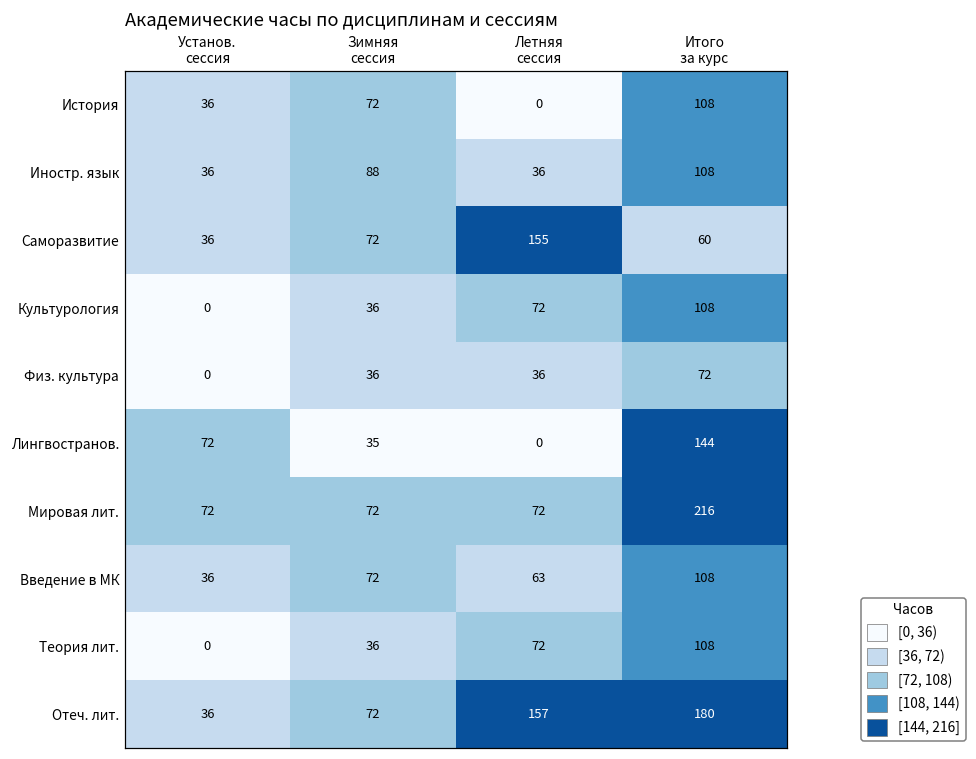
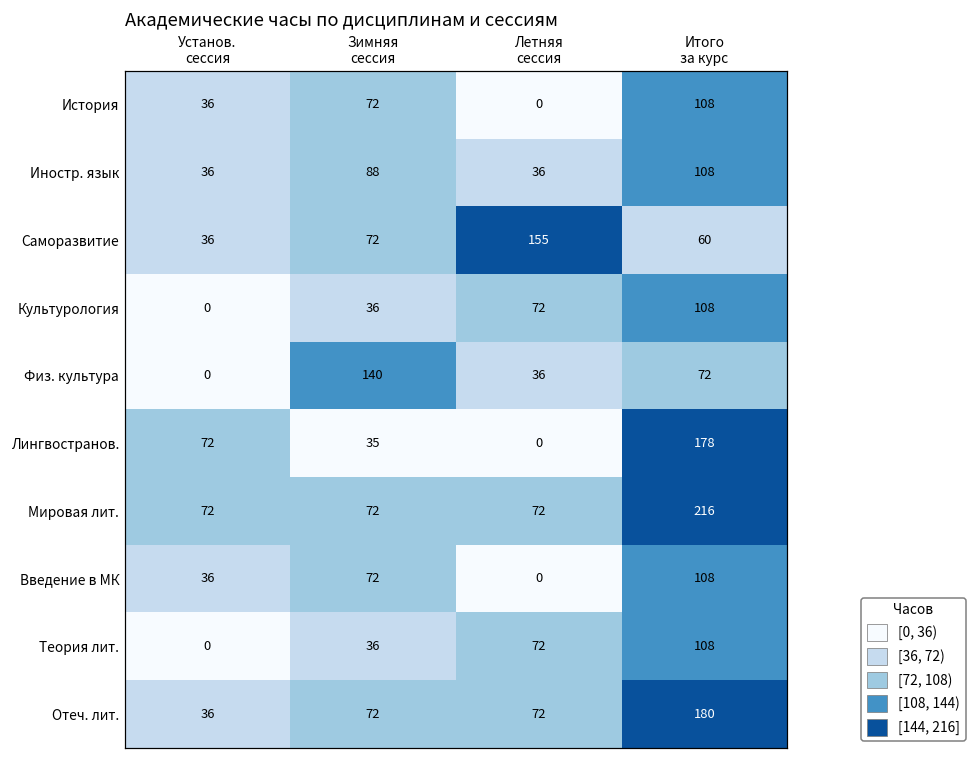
Физ. культура, Зимняя сессия: 36 -> 140
Лингвостранов., Итого за курс: 144 -> 178
Введение в МК, Летняя сессия: 63 -> 0
Отеч. лит., Летняя сессия: 157 -> 72
